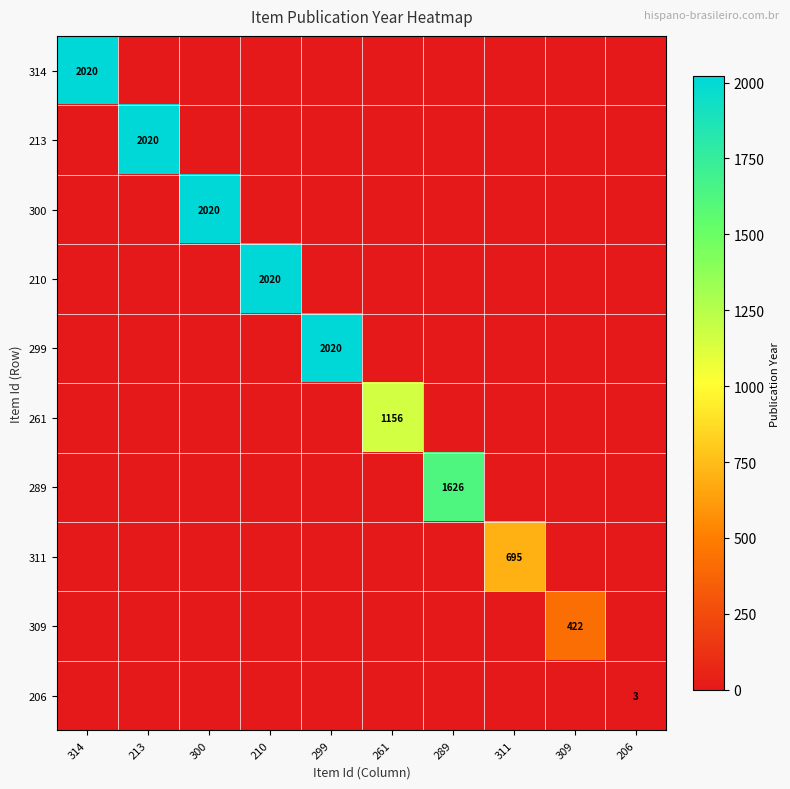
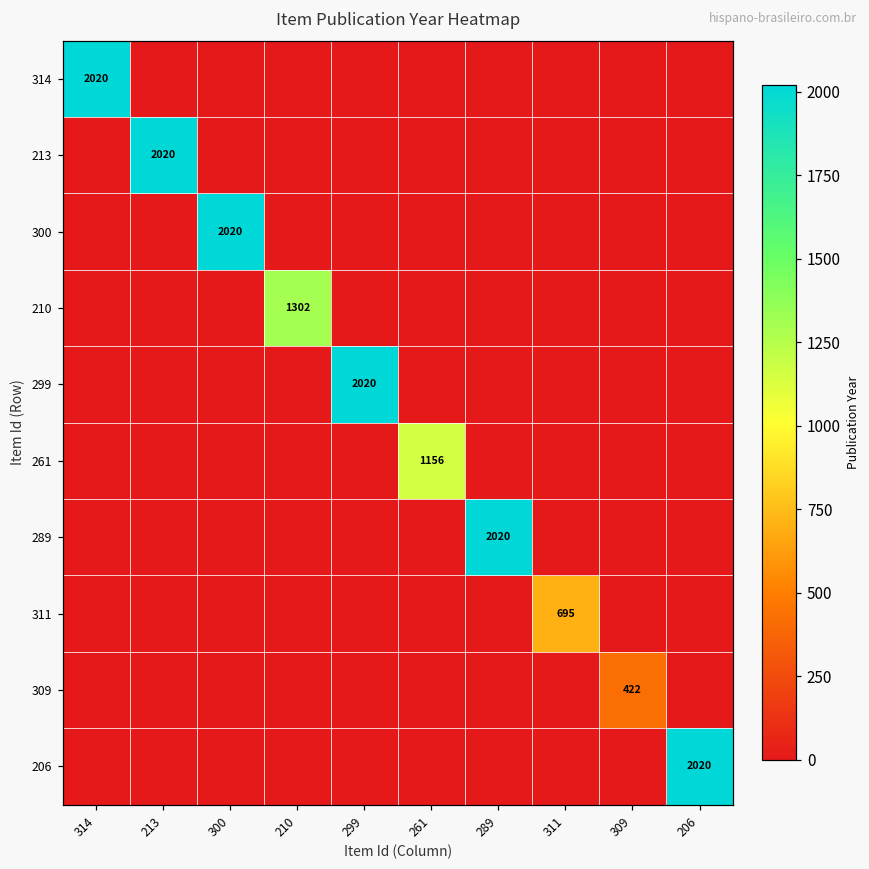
210, 210: 2020 -> 1302
289, 289: 1626 -> 2020
206, 206: 3 -> 2020
